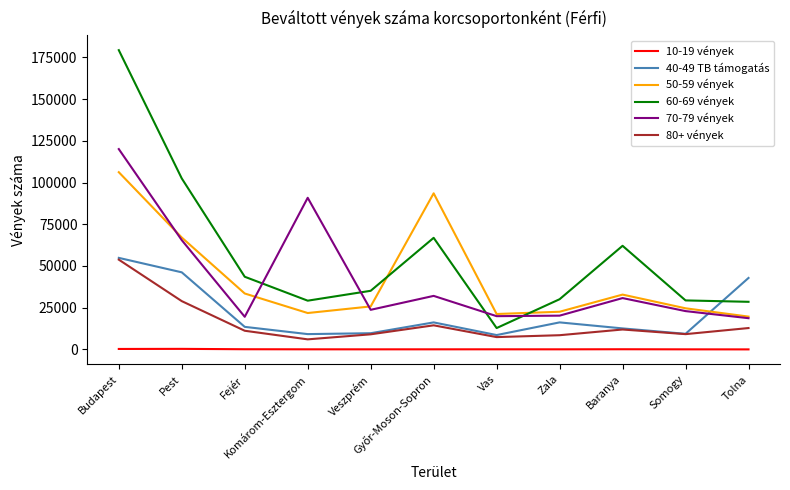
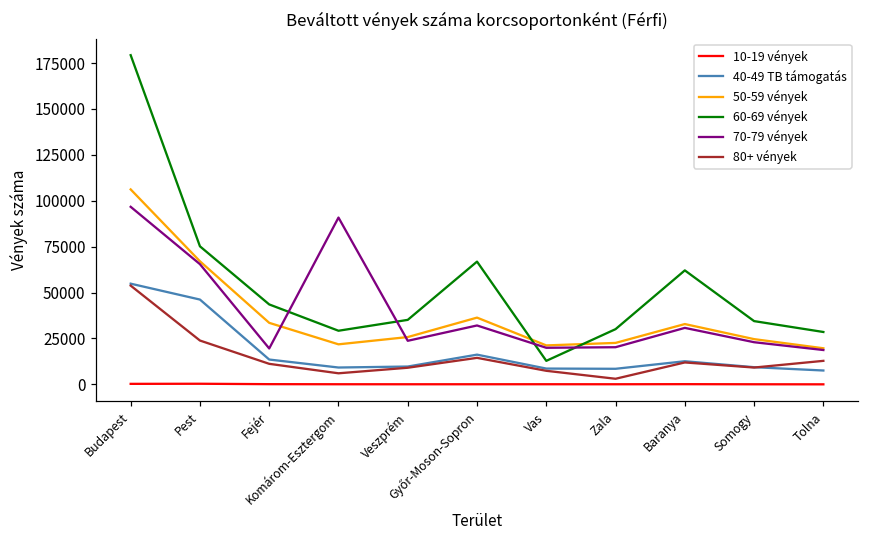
70-79 vények, Budapest: 120000 -> 97000
60-69 vények, Pest: 102000 -> 75000
80+ vények, Pest: 29000 -> 24000
50-59 vények, Győr-Moson-Sopron: 94000 -> 36000
40-49 TB támogatás, Zala: 16000 -> 8000
80+ vények, Zala: 9000 -> 3000
60-69 vények, Somogy: 29000 -> 34000
40-49 TB támogatás, Tolna: 43000 -> 8000
